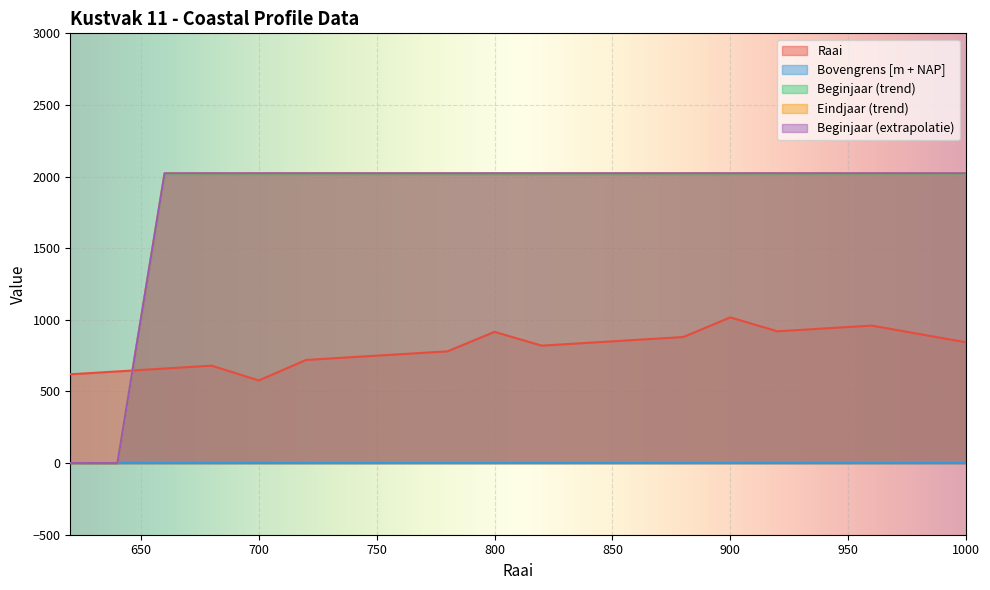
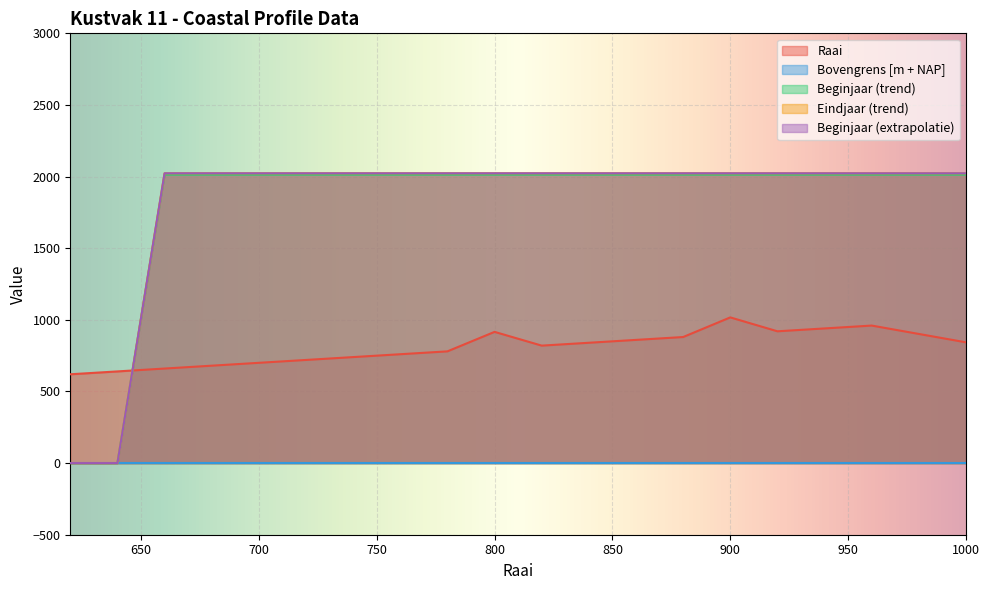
Raai, 700: 580 -> 700
